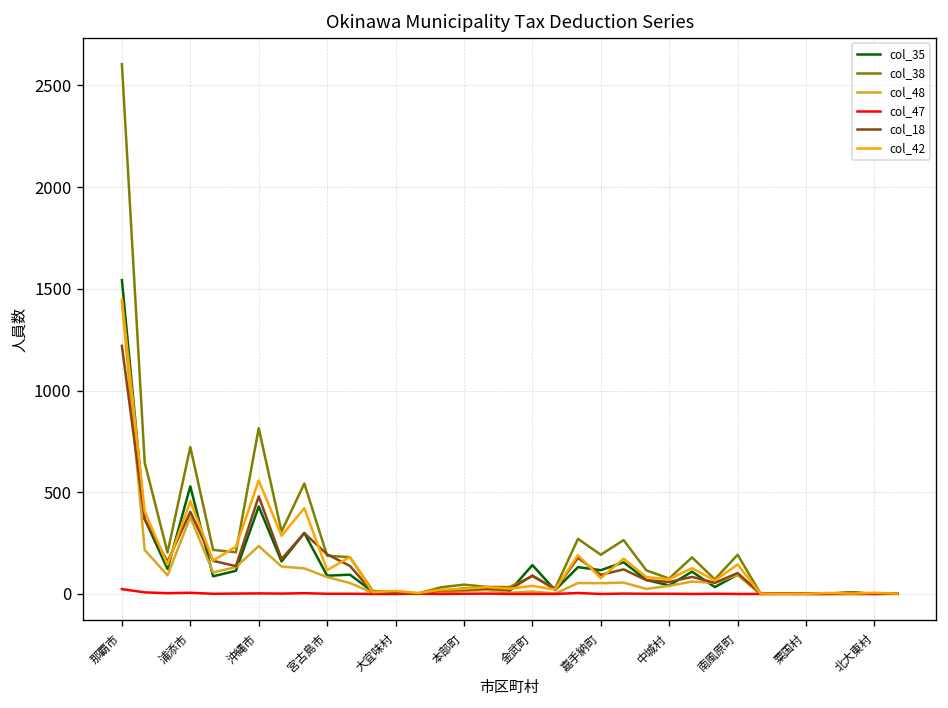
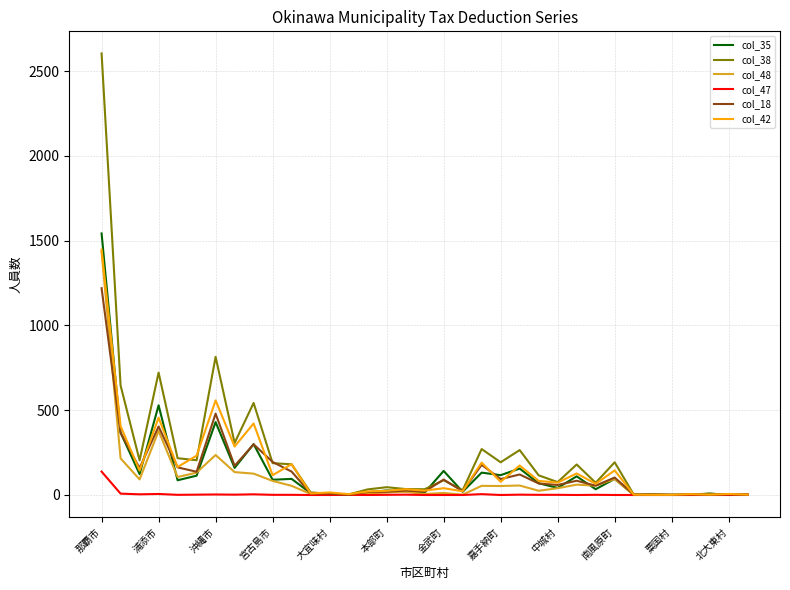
col_47, 那覇市: 20 -> 140
